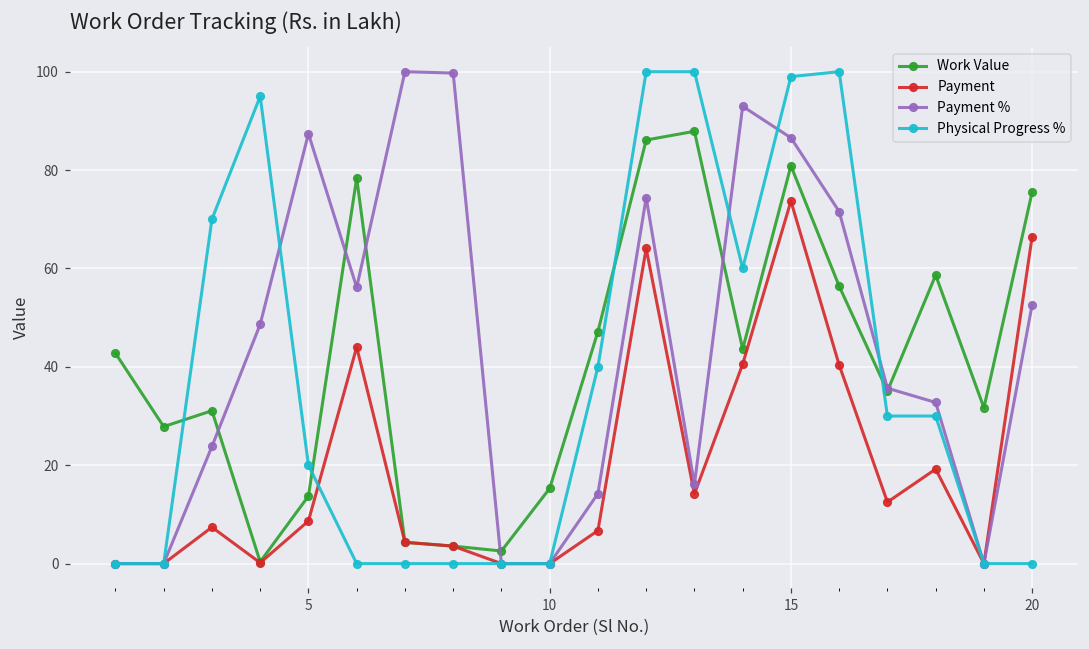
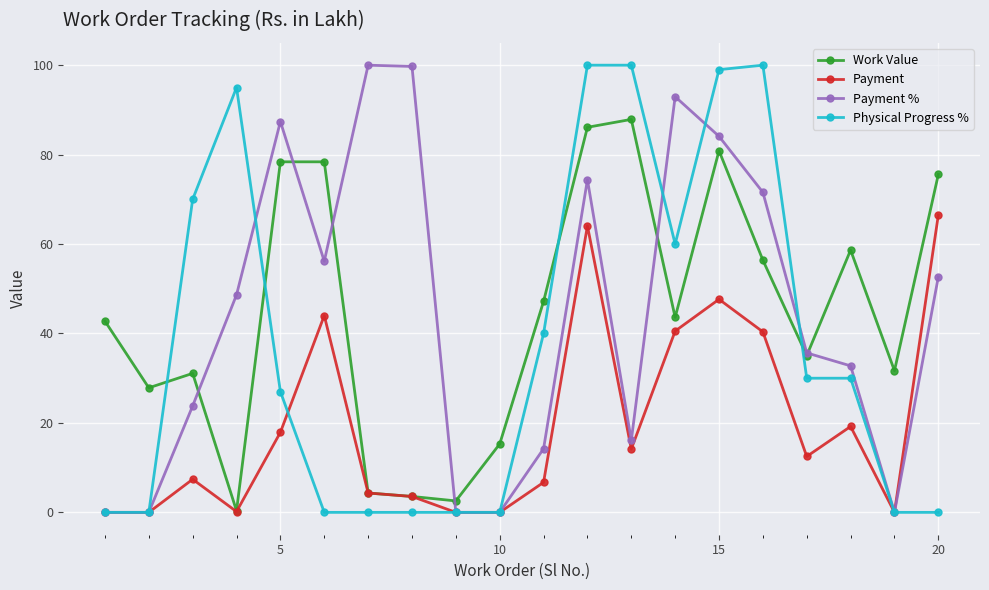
Work Value, 5: 14 -> 78
Payment, 5: 9 -> 18
Physical Progress %, 5: 20 -> 27
Payment, 15: 74 -> 48
Payment %, 15: 87 -> 84
